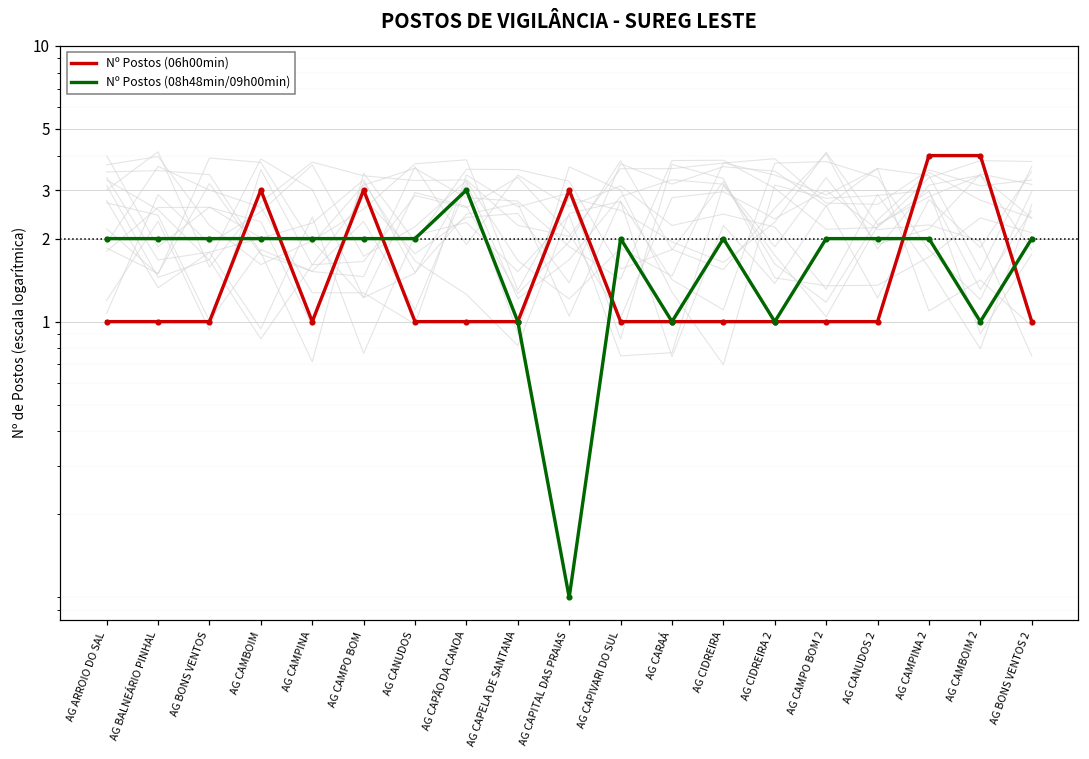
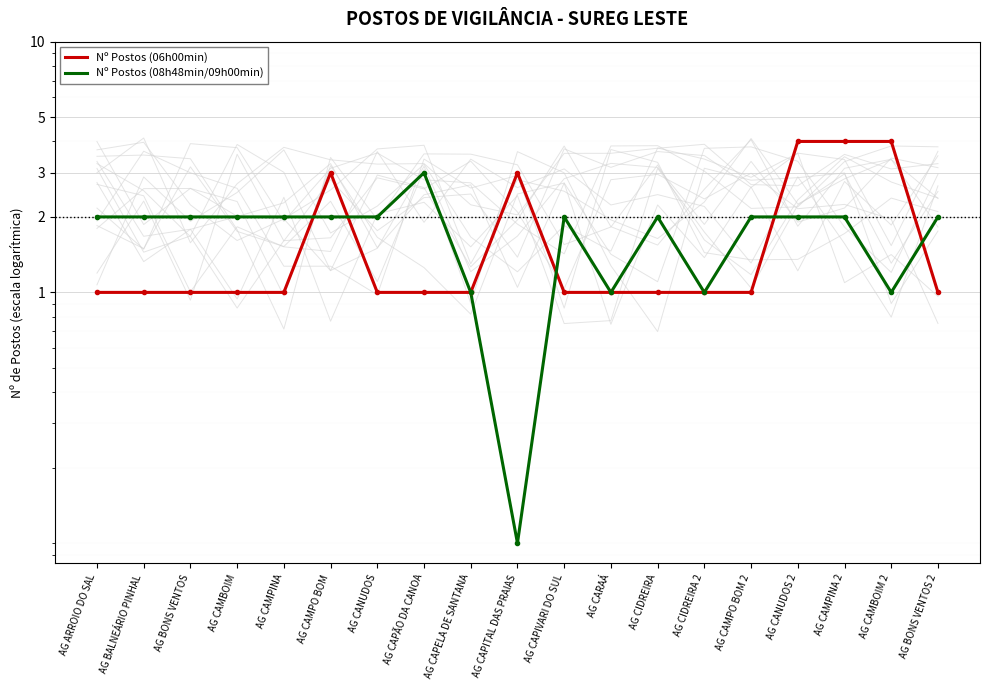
Nº Postos (06h00min), AG CAMBOIM: 3 -> 1
Nº Postos (06h00min), AG CANUDOS 2: 1 -> 4
